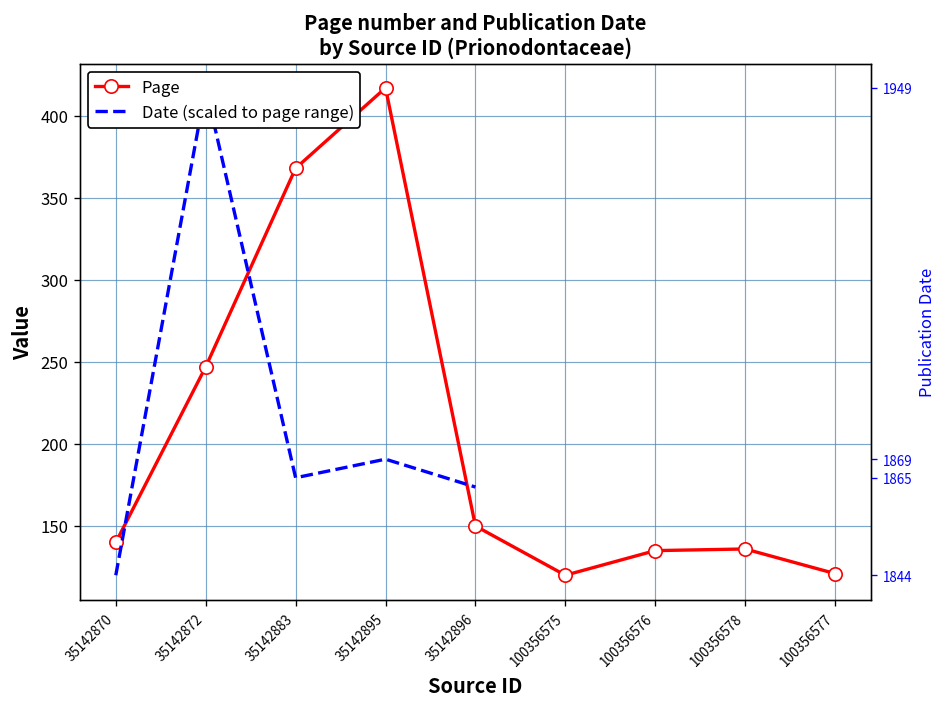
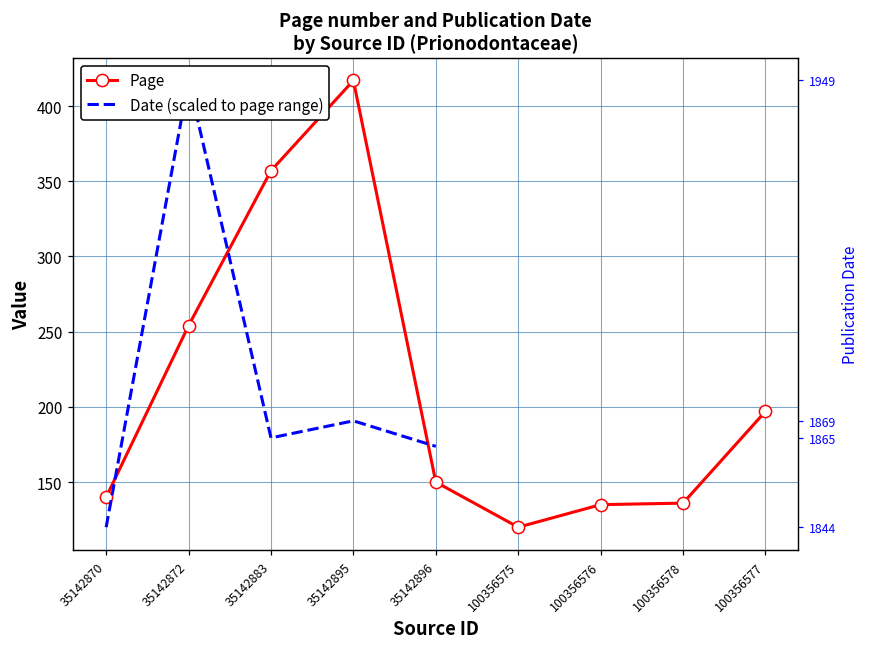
Page, 35142872: 247 -> 254
Page, 35142883: 368 -> 357
Page, 100356577: 121 -> 197
